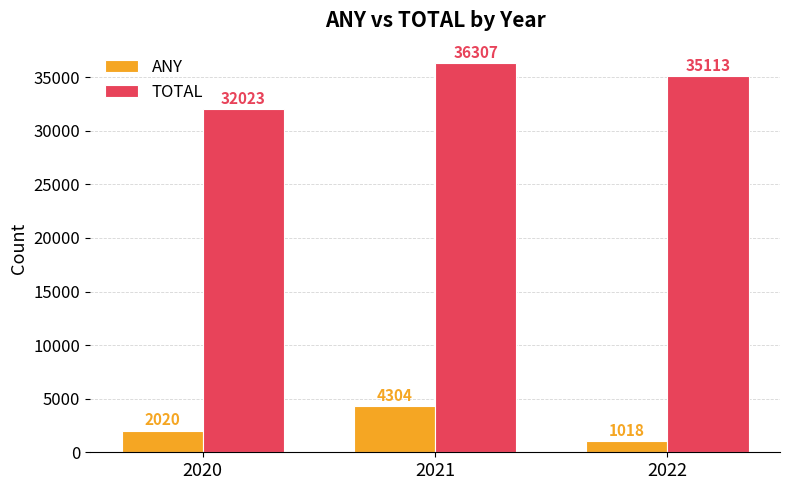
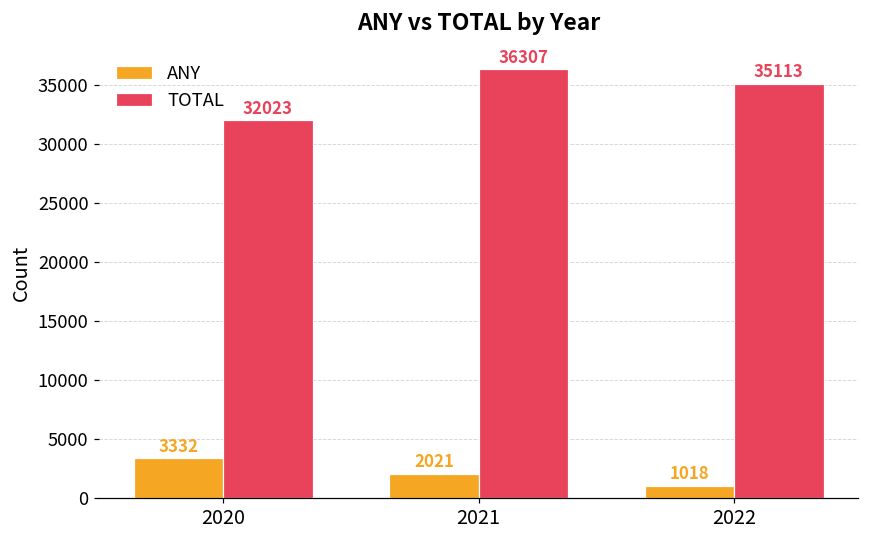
ANY, 2020: 2020 -> 3332
ANY, 2021: 4304 -> 2021
